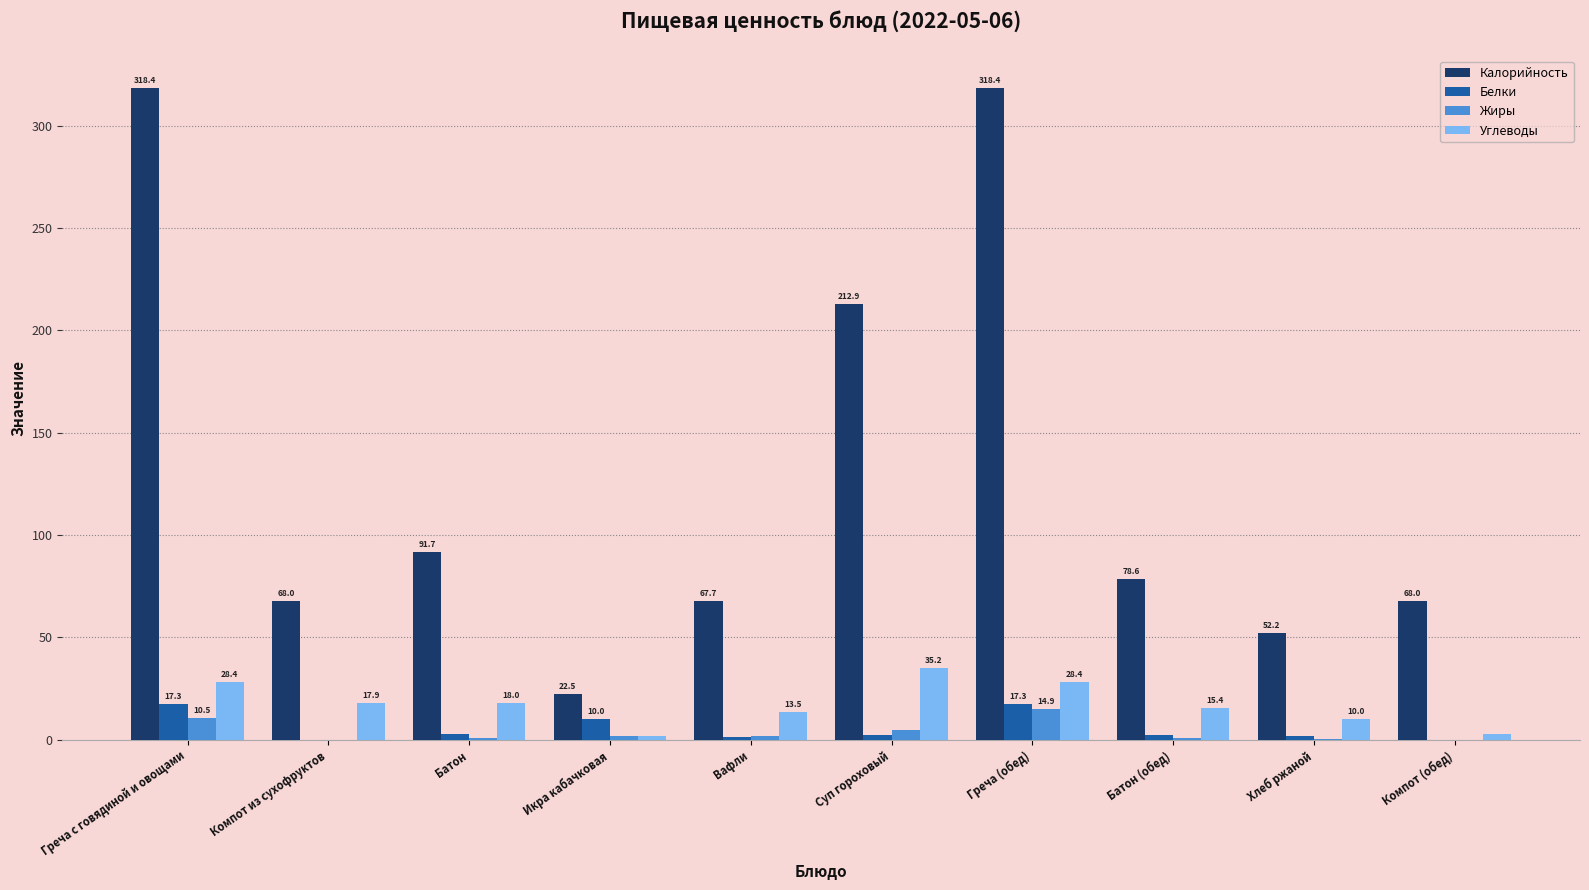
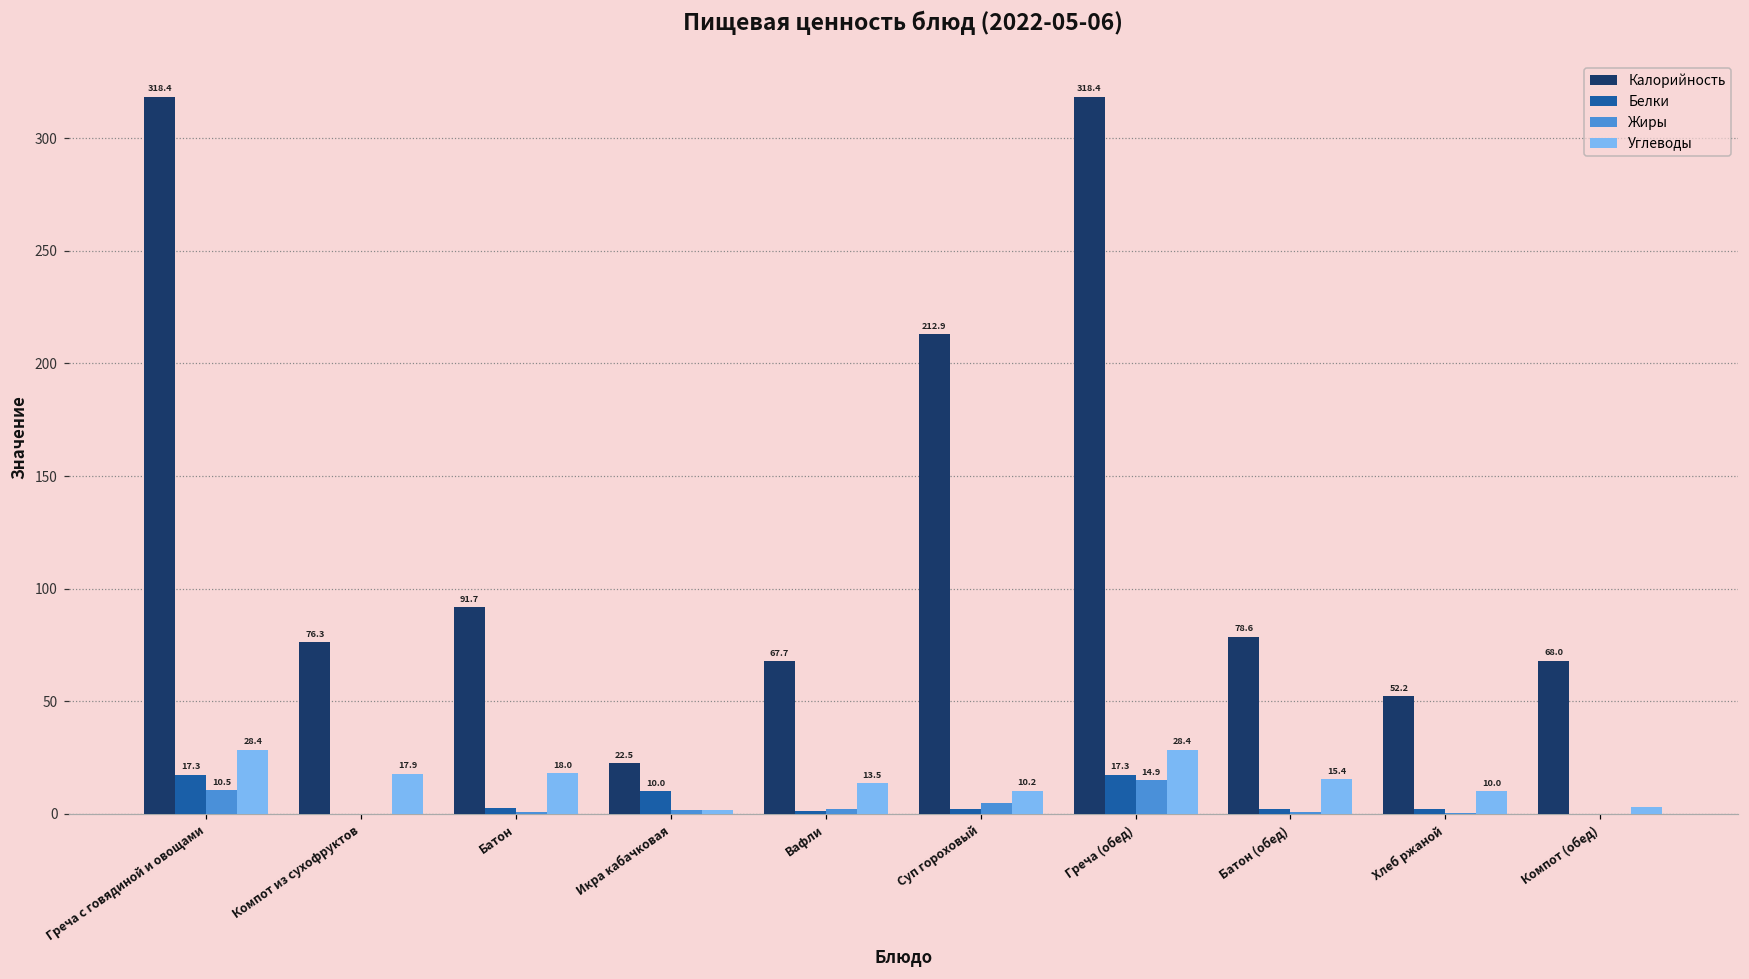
Калорийность, Компот из сухофруктов: 68.0 -> 76.3
Углеводы, Суп гороховый: 35.2 -> 10.2
